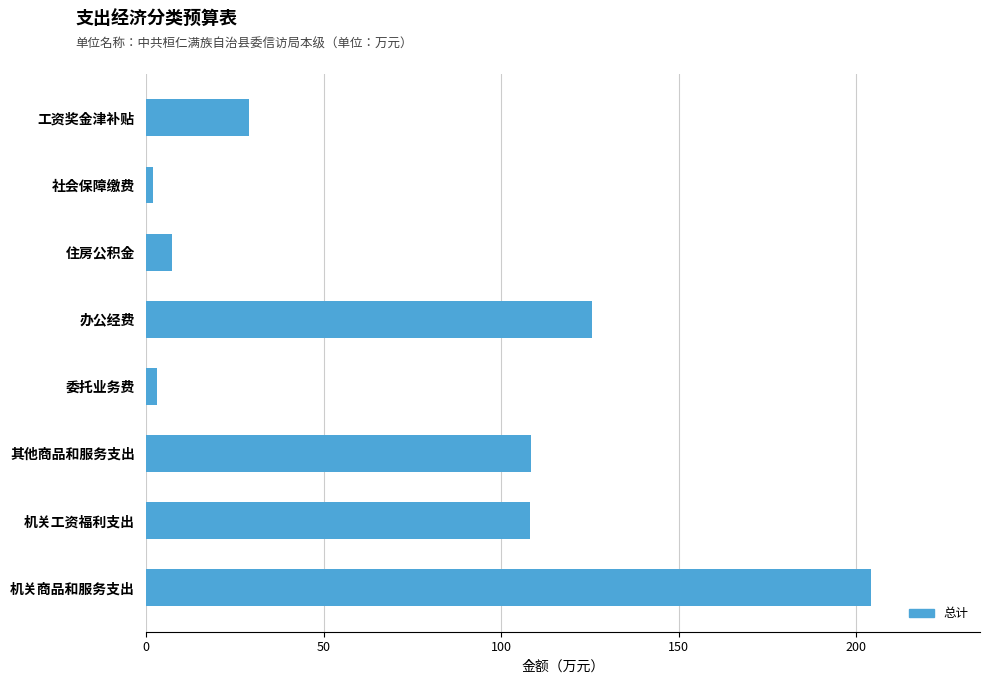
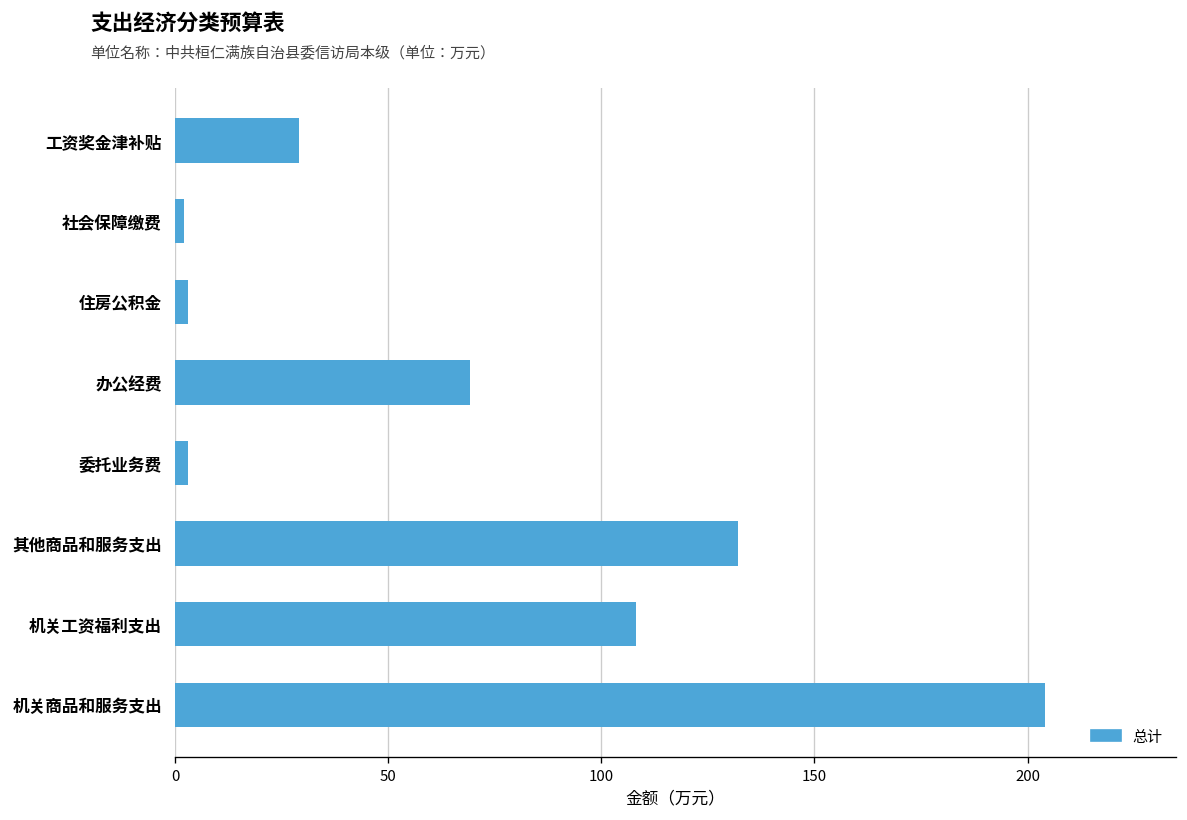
住房公积金: 7 -> 3
办公经费: 126 -> 69
其他商品和服务支出: 108 -> 132
